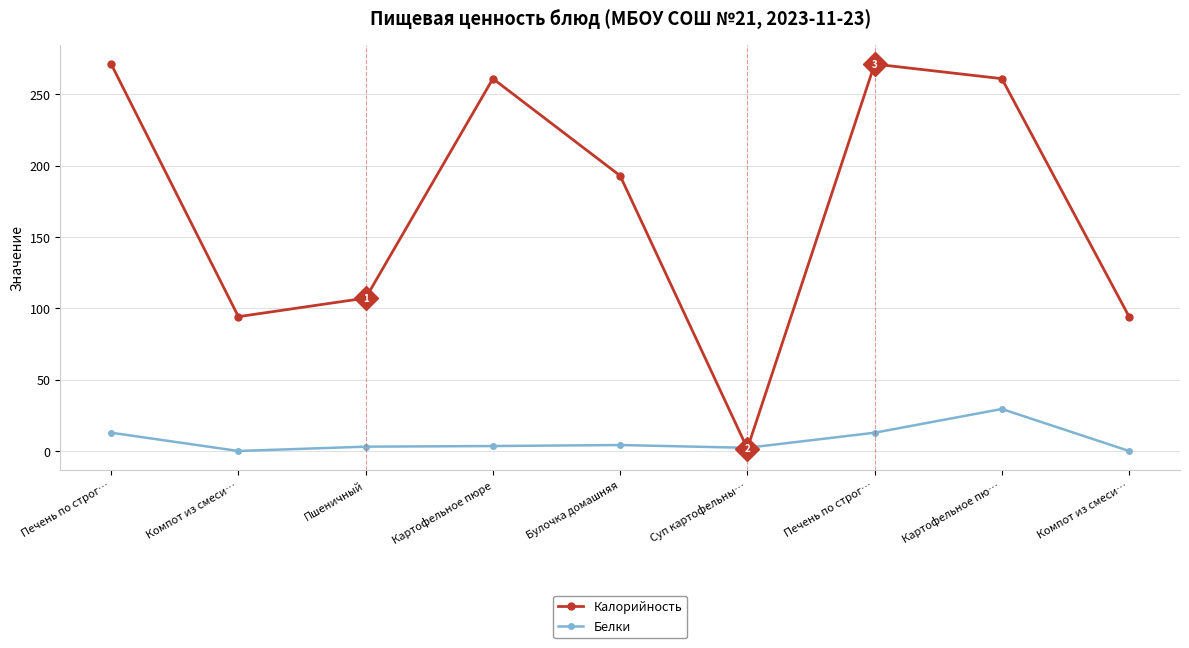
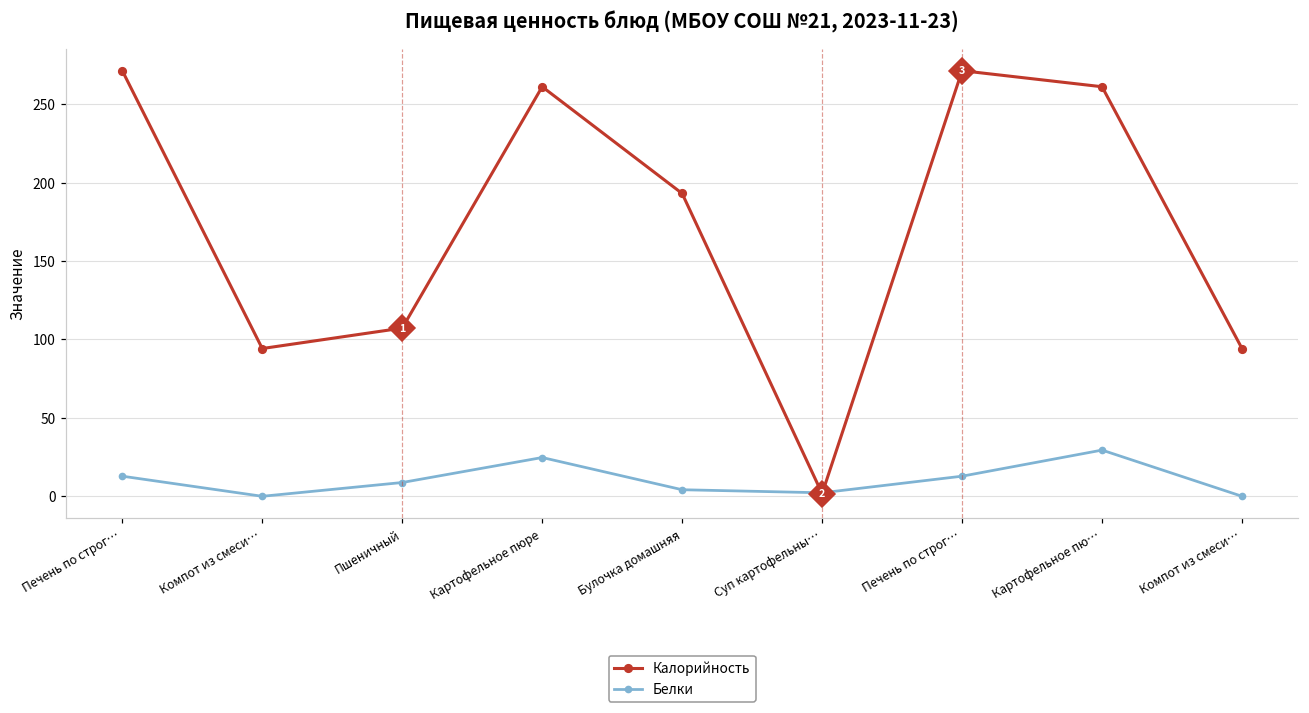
Белки, Пшеничный: 3 -> 9
Белки, Картофельное пюре: 4 -> 25
